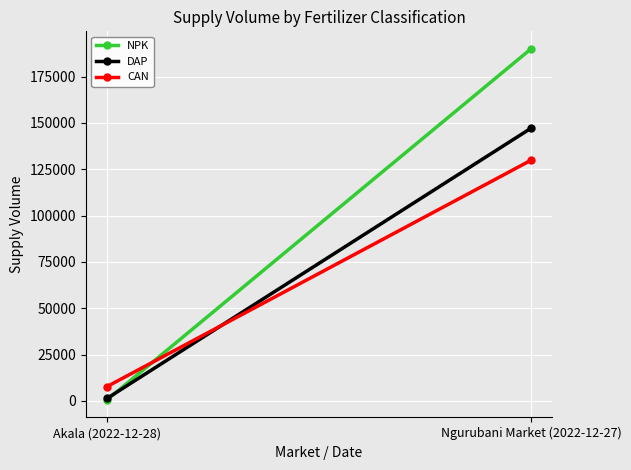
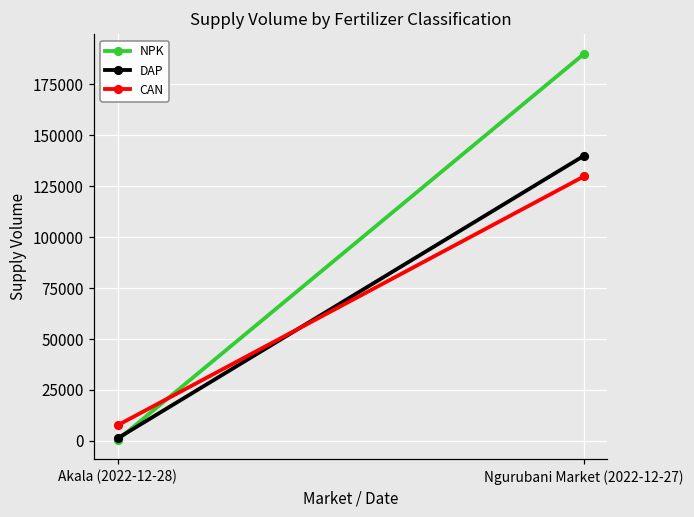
DAP, Ngurubani Market (2022-12-27): 147000 -> 140000
